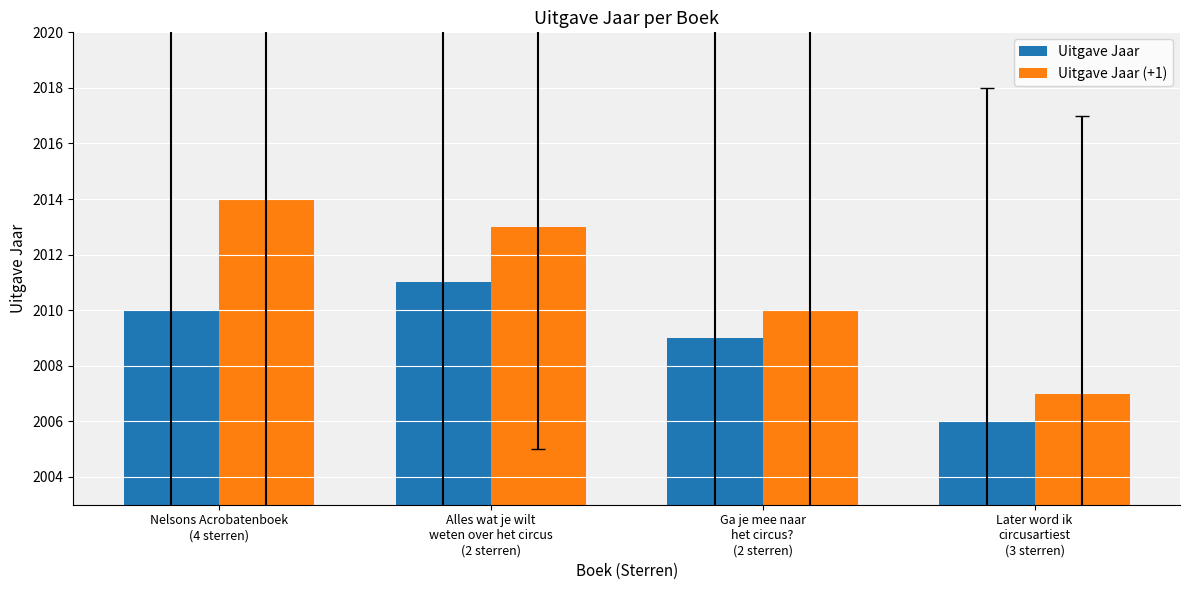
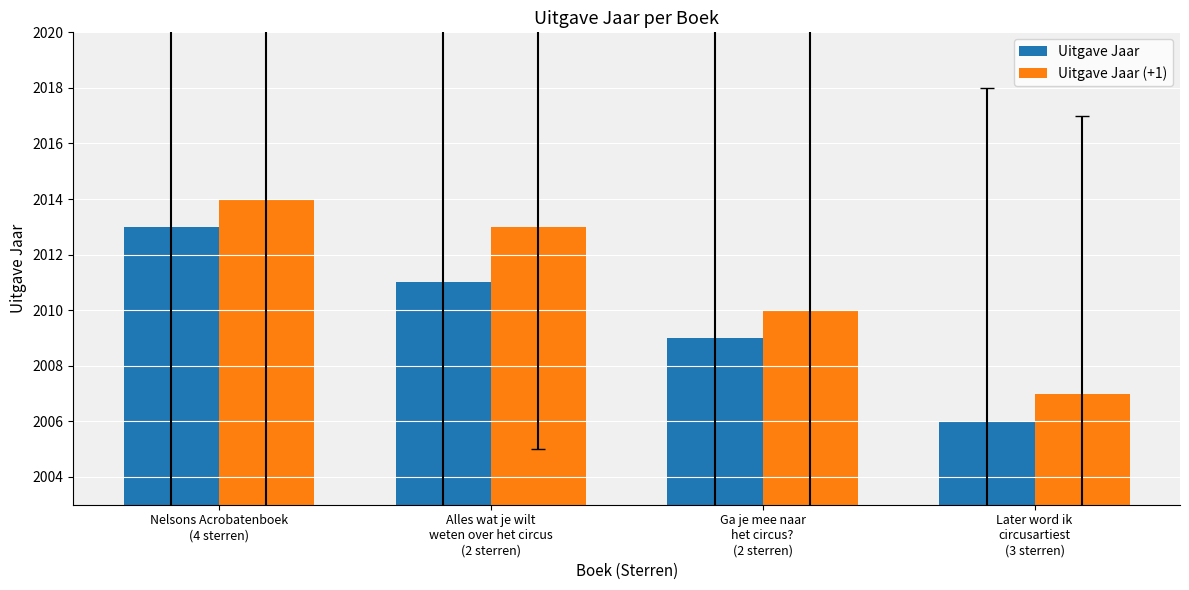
Uitgave Jaar, Nelsons Acrobatenboek (4 sterren): 2010 -> 2013
